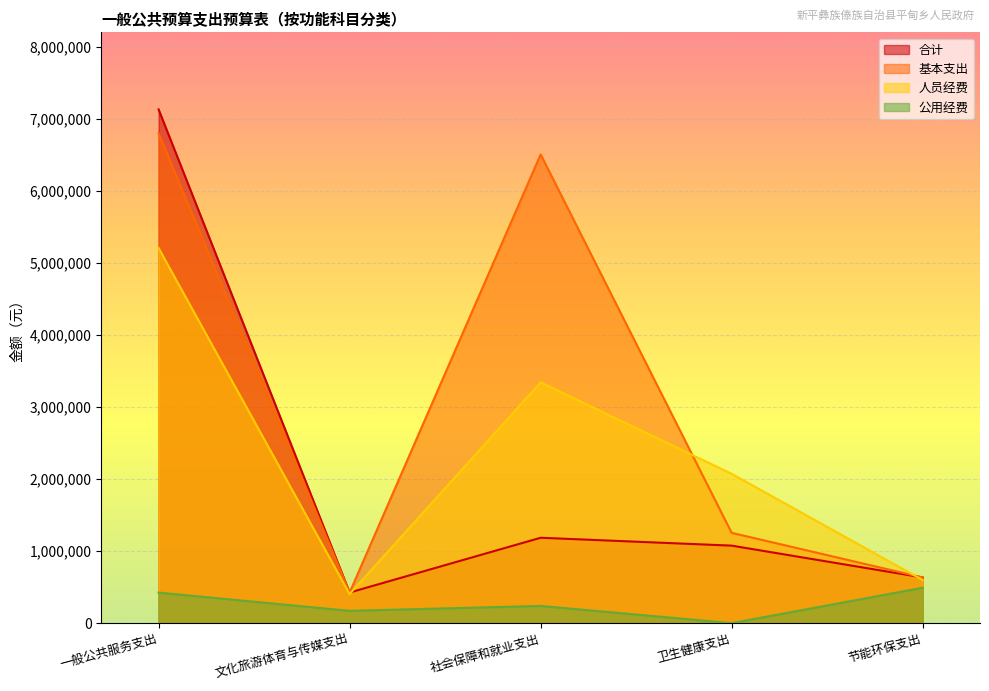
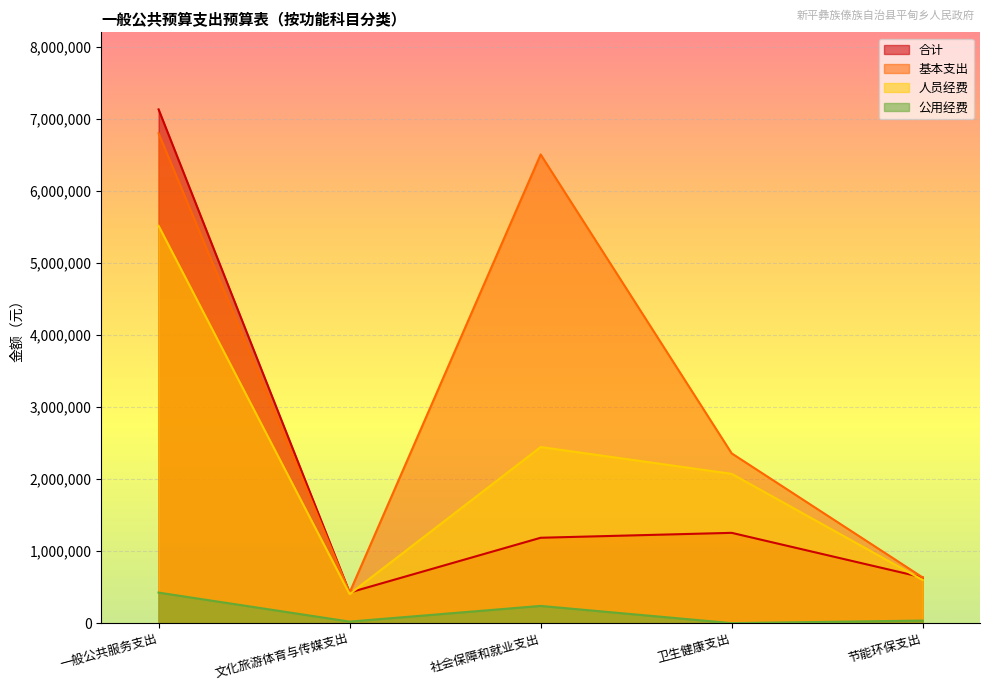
人员经费, 一般公共服务支出: 5,200,000 -> 5,500,000
公用经费, 文化旅游体育与传媒支出: 200,000 -> 0
人员经费, 社会保障和就业支出: 3,300,000 -> 2,400,000
合计, 卫生健康支出: 1,100,000 -> 1,300,000
基本支出, 卫生健康支出: 1,300,000 -> 2,400,000
公用经费, 节能环保支出: 500,000 -> 0
